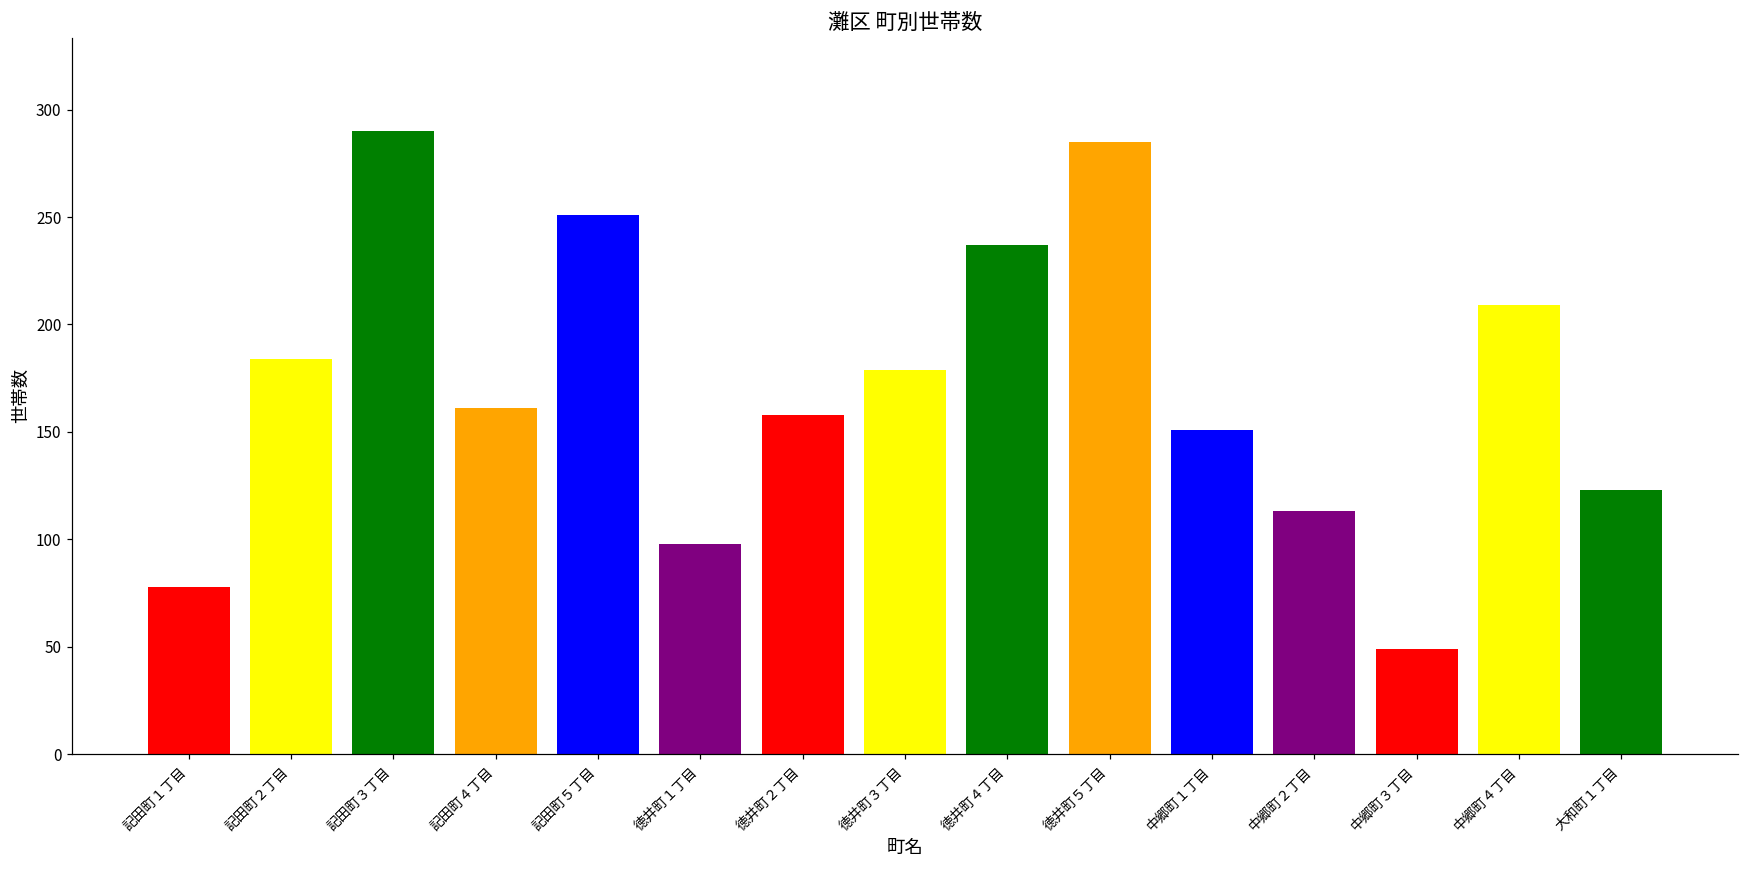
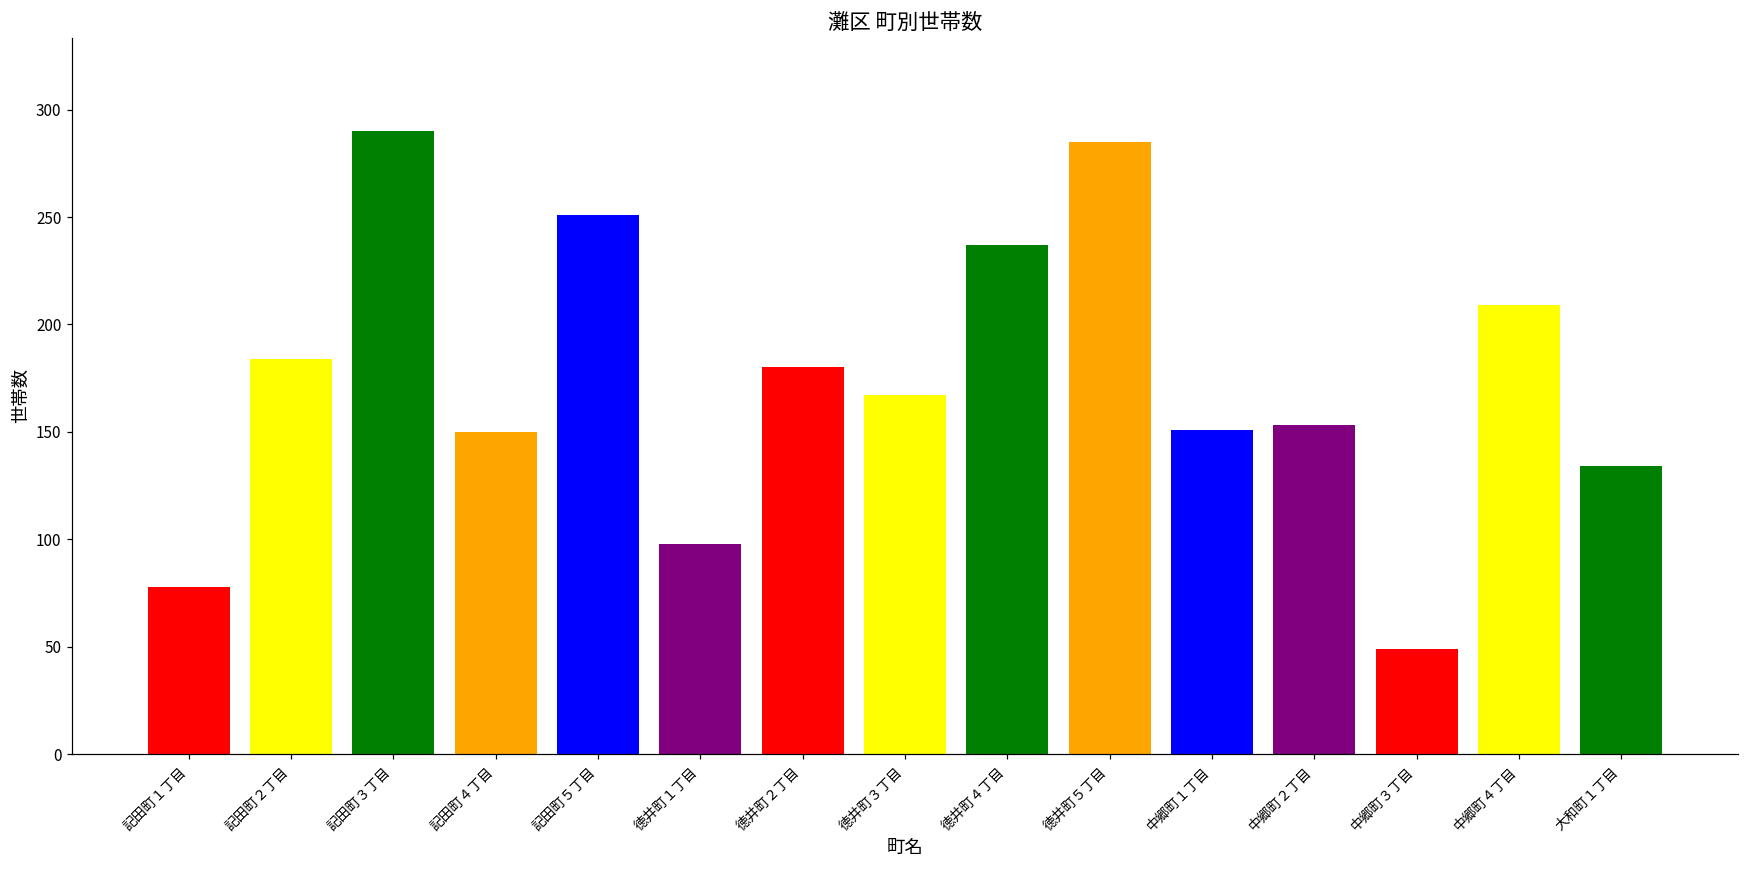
記田町４丁目: 161 -> 150
徳井町２丁目: 158 -> 180
徳井町３丁目: 179 -> 167
中郷町２丁目: 113 -> 153
大和町１丁目: 123 -> 134
